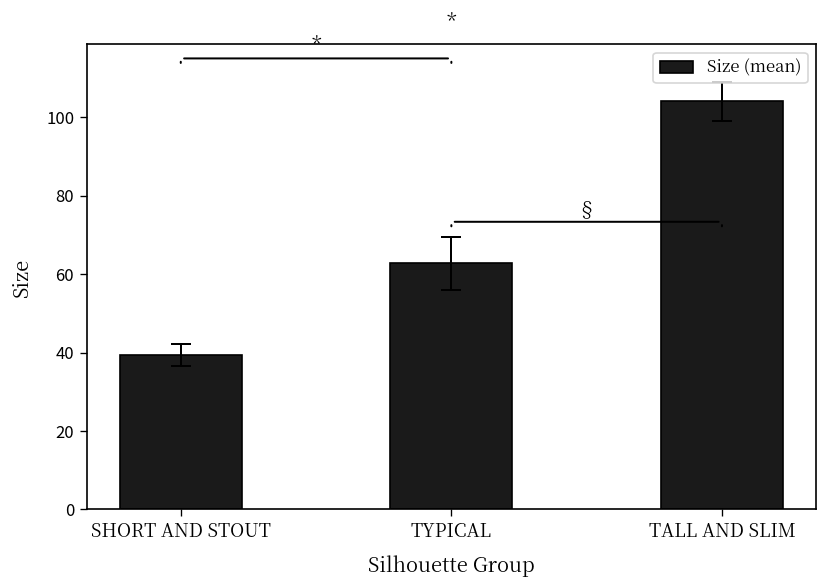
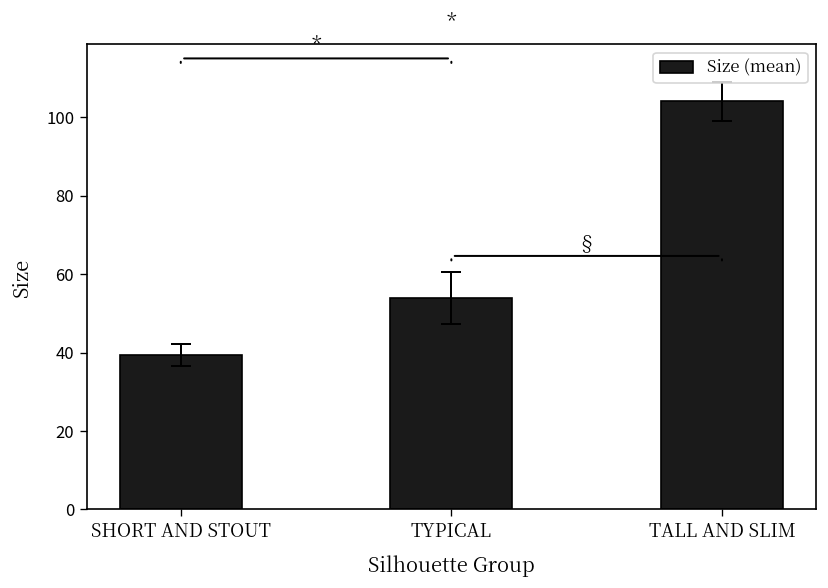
Size (mean), TYPICAL: 63 -> 54
